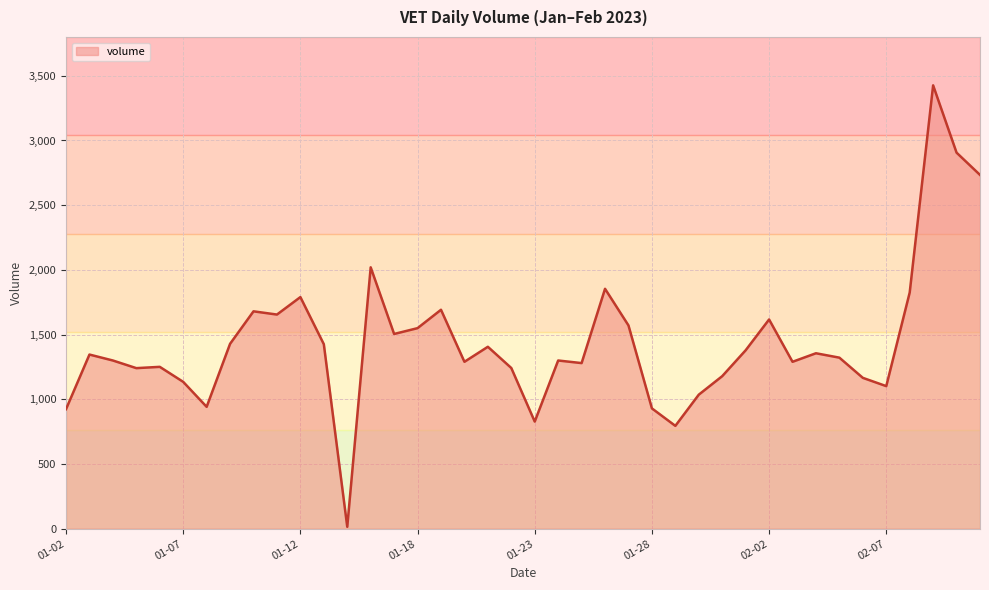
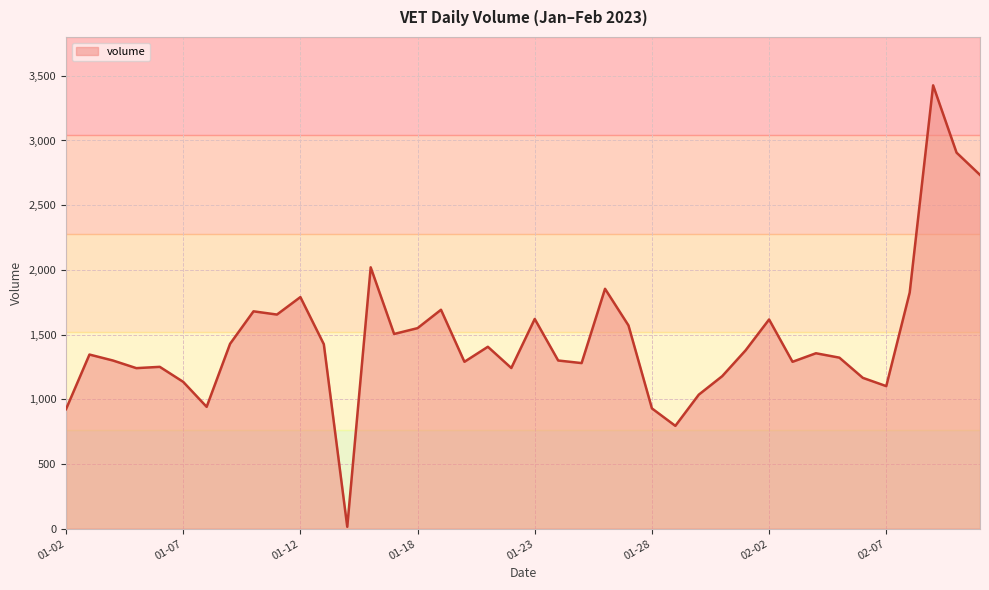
01-23: 830 -> 1,620
